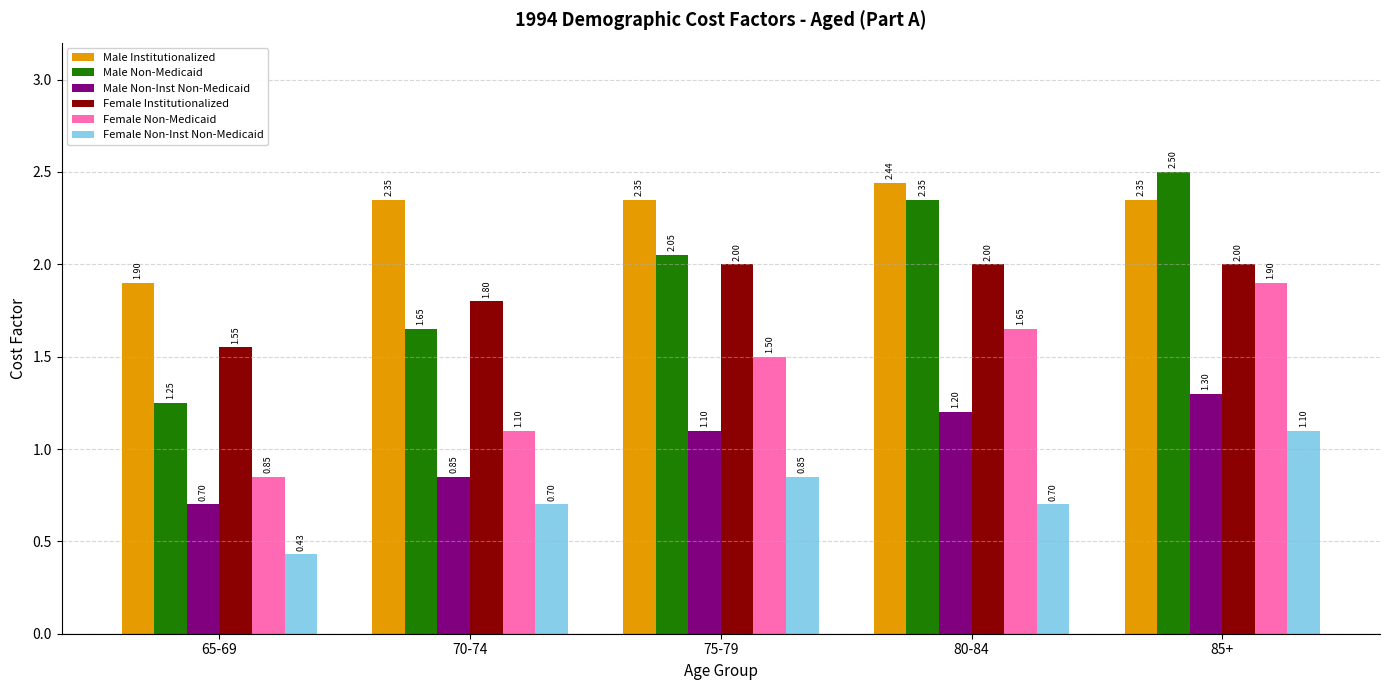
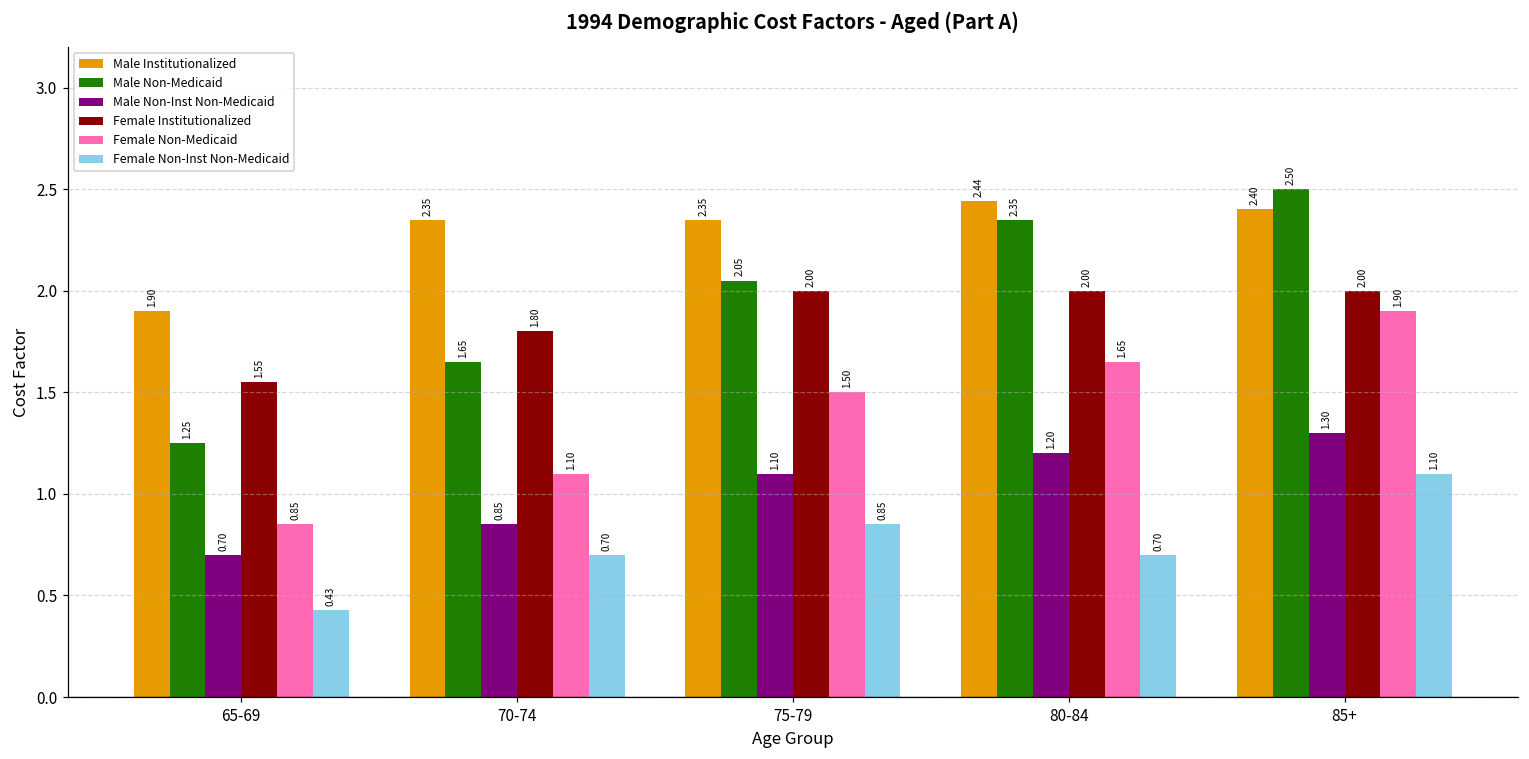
Male Institutionalized, 85+: 2.35 -> 2.40
